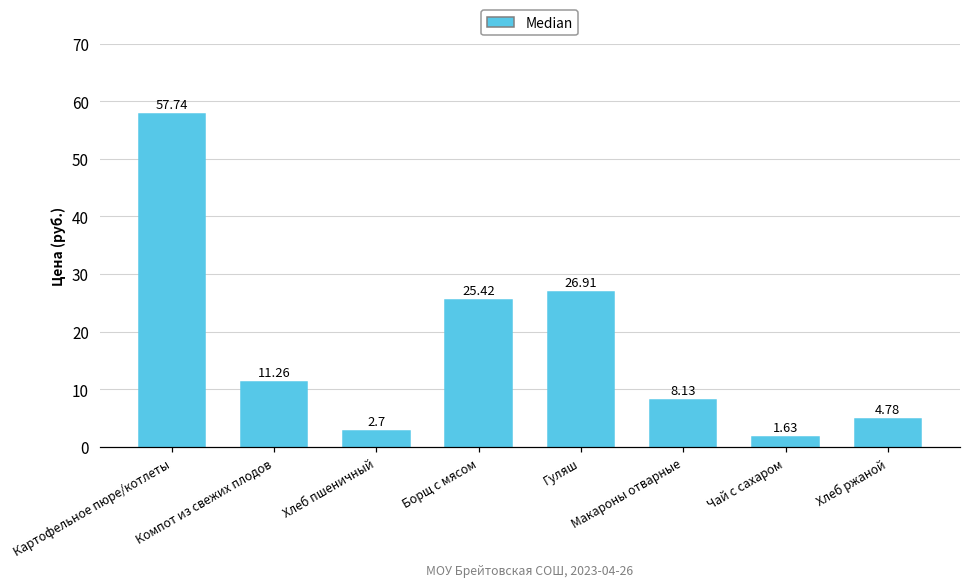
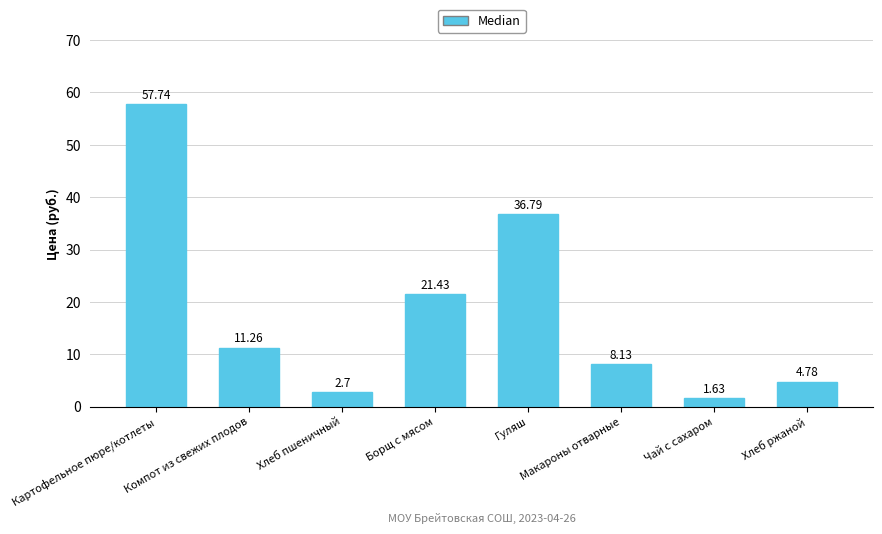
Борщ с мясом: 25.42 -> 21.43
Гуляш: 26.91 -> 36.79
